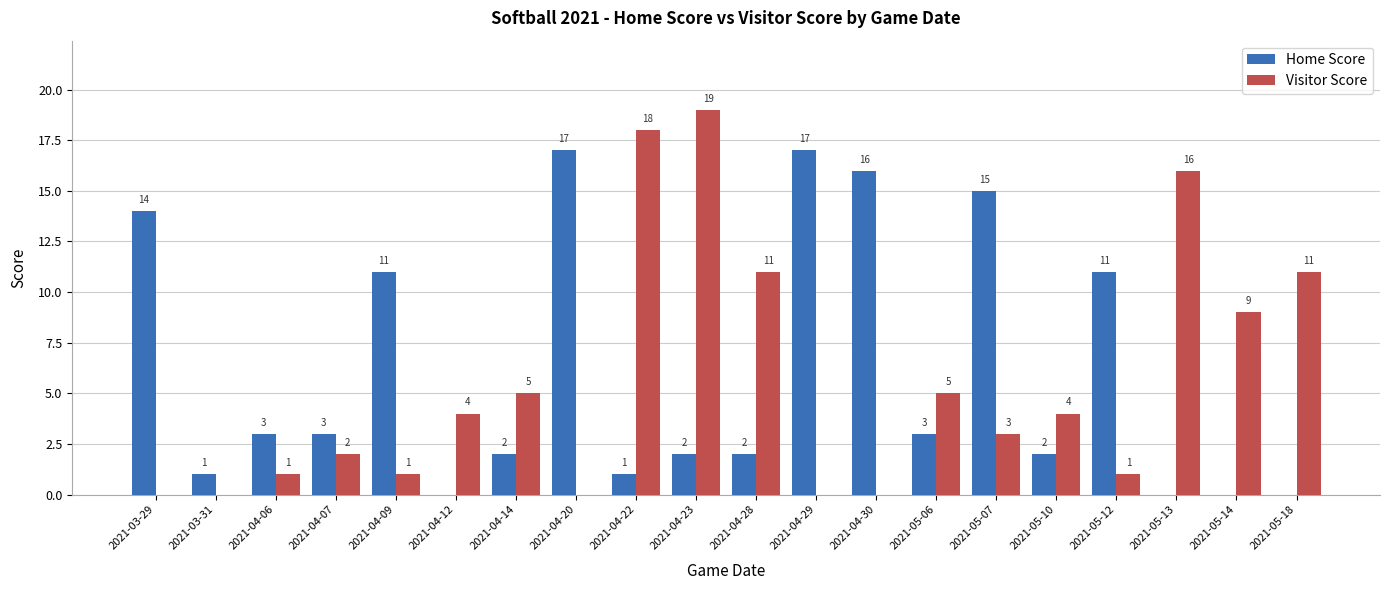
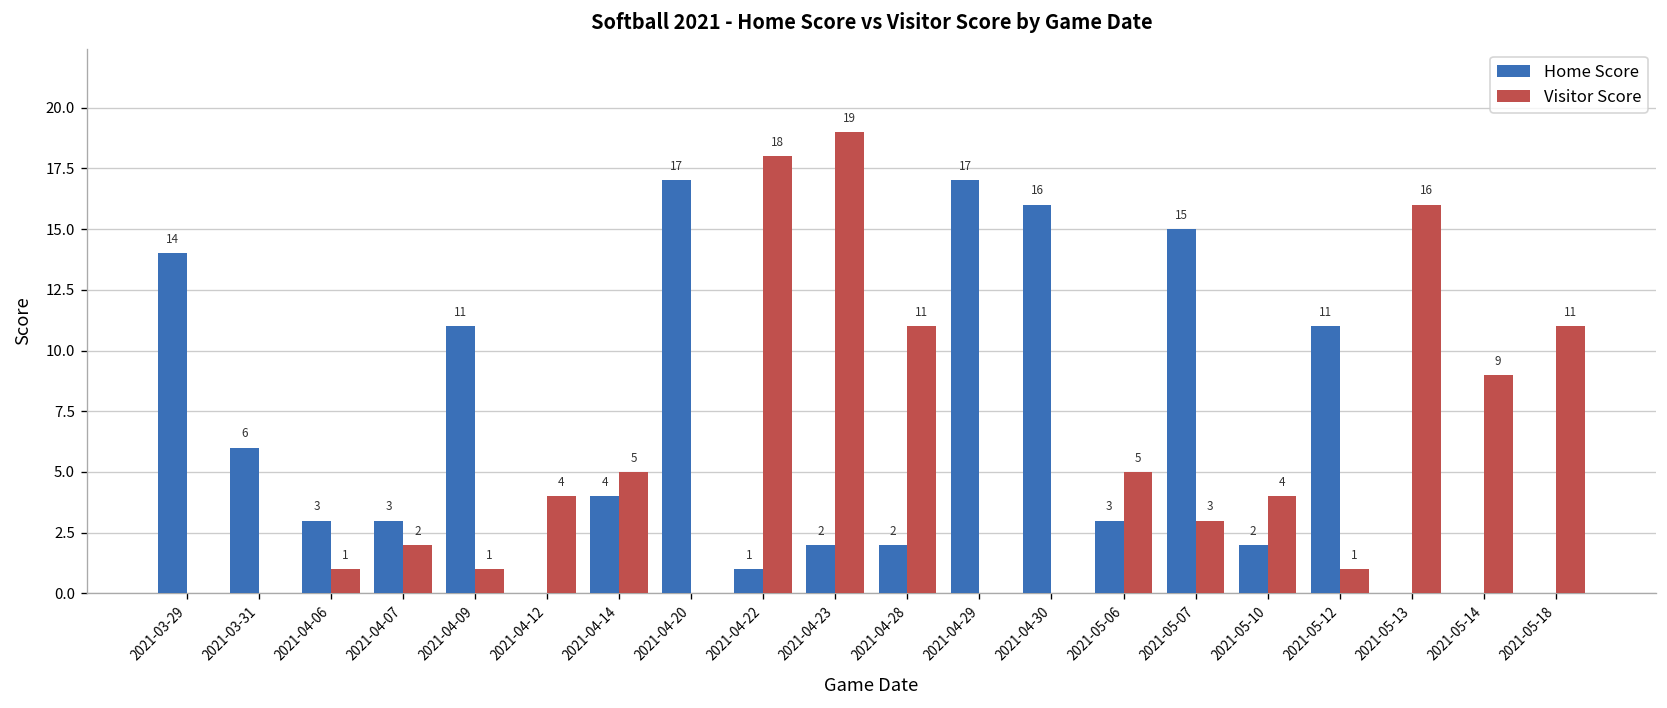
Home Score, 2021-03-31: 1 -> 6
Home Score, 2021-04-14: 2 -> 4
